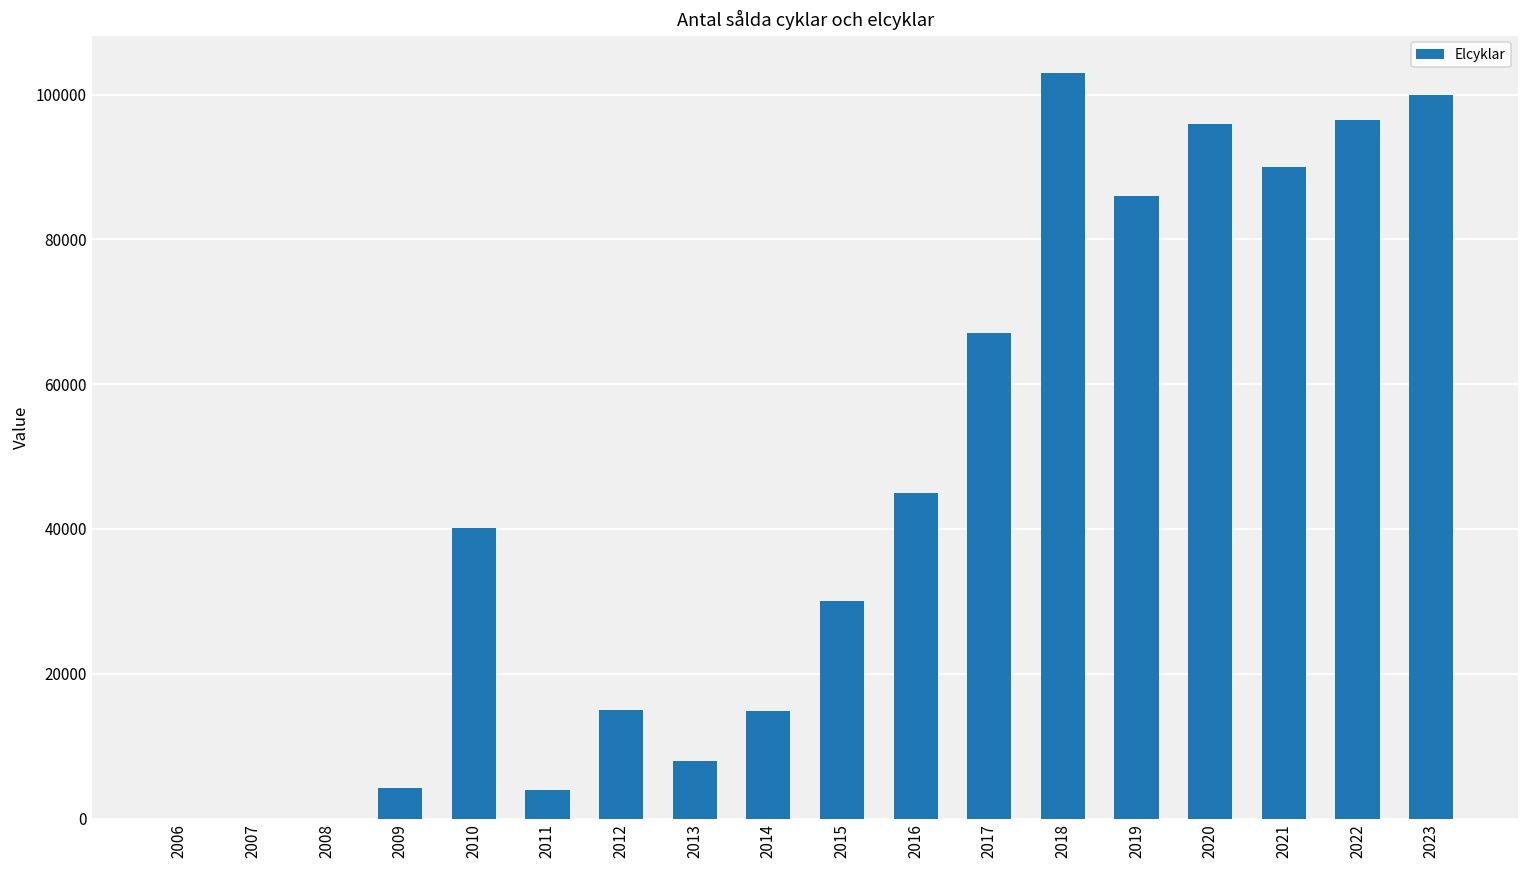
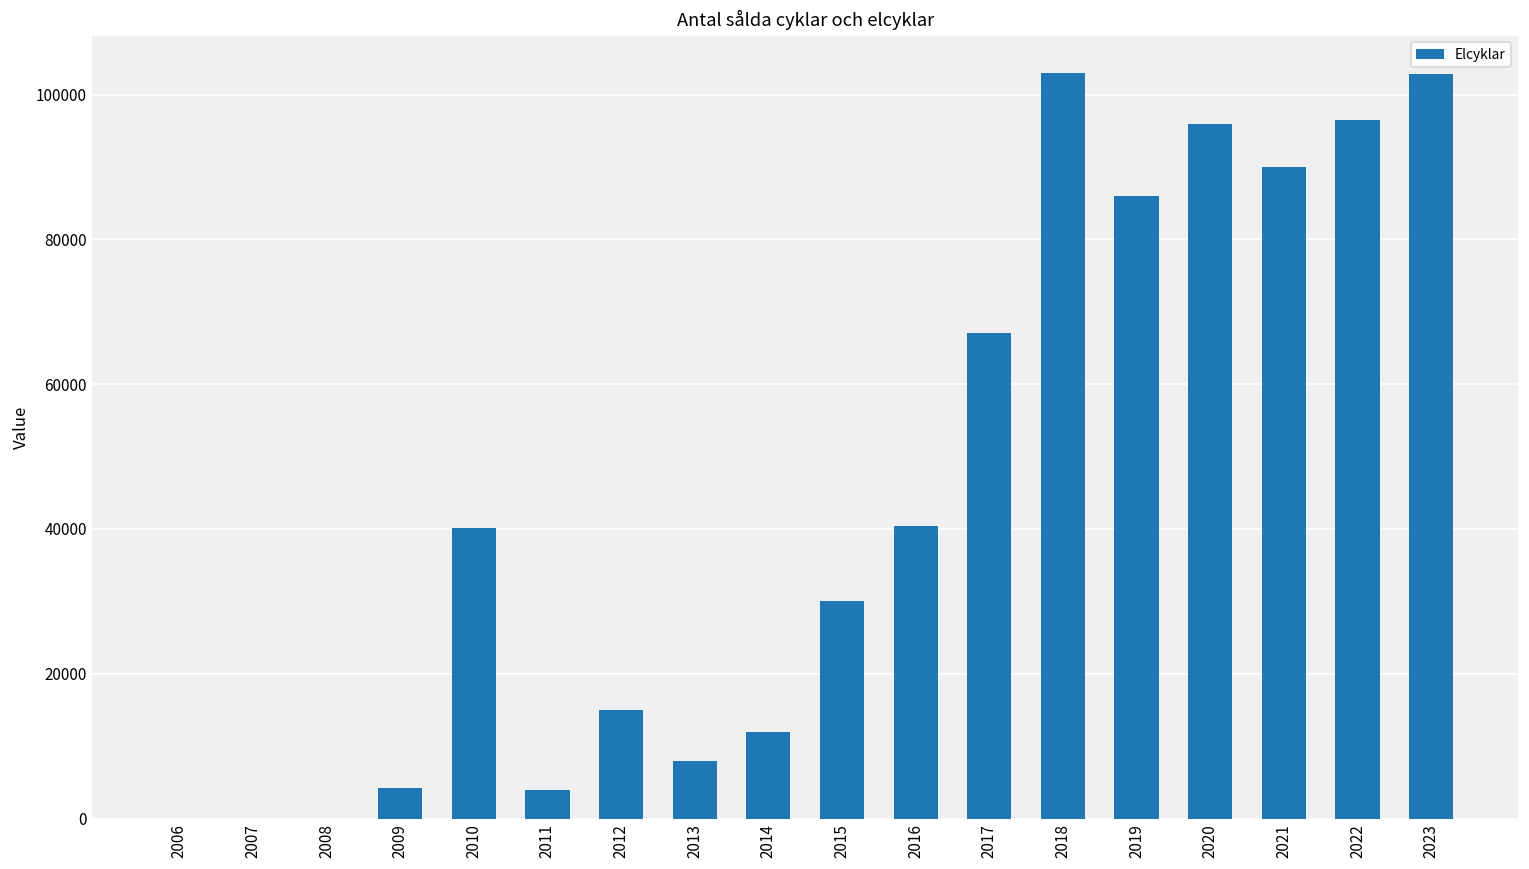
2014: 15000 -> 12000
2016: 45000 -> 40000
2023: 100000 -> 103000
